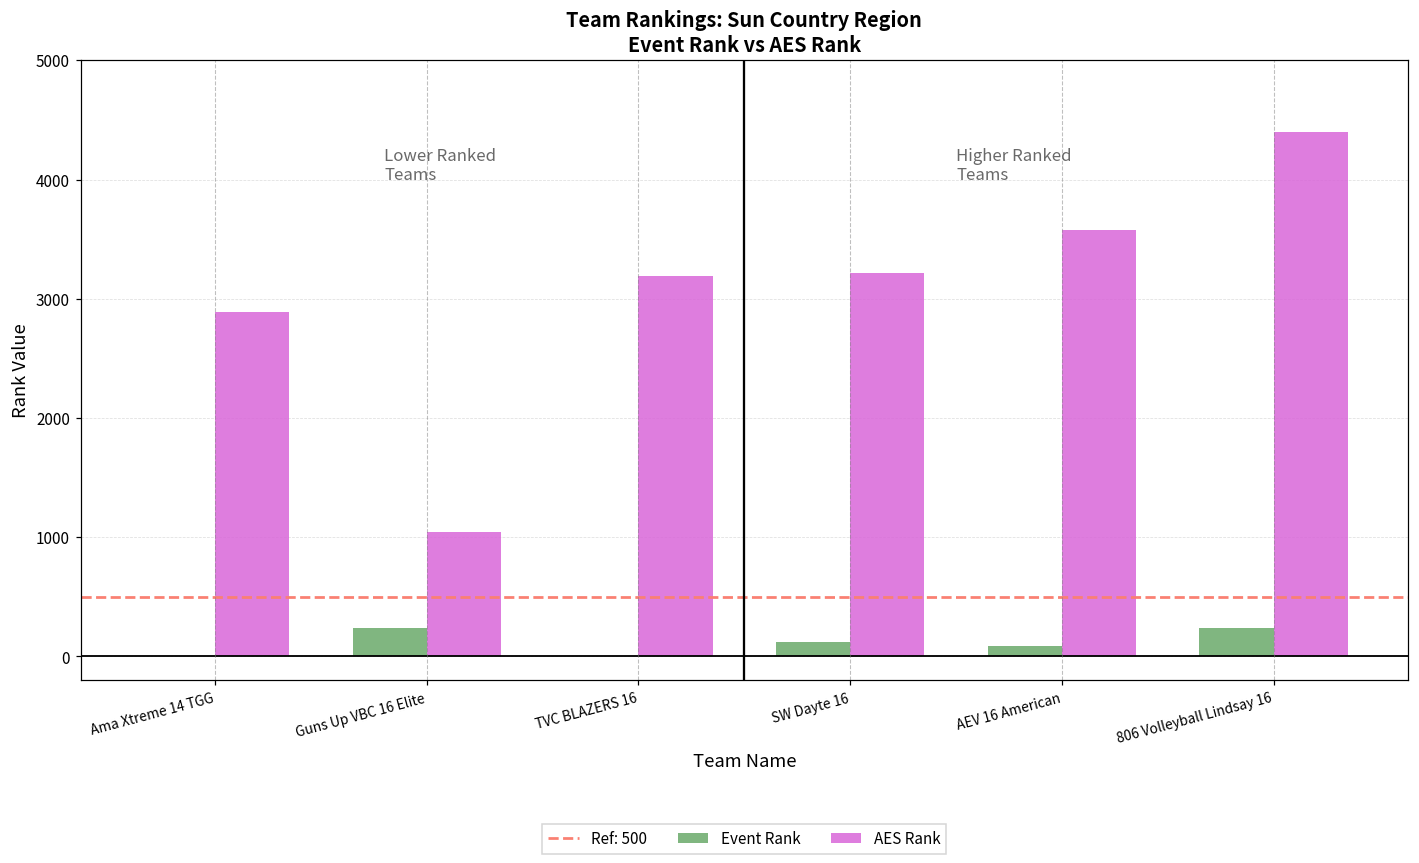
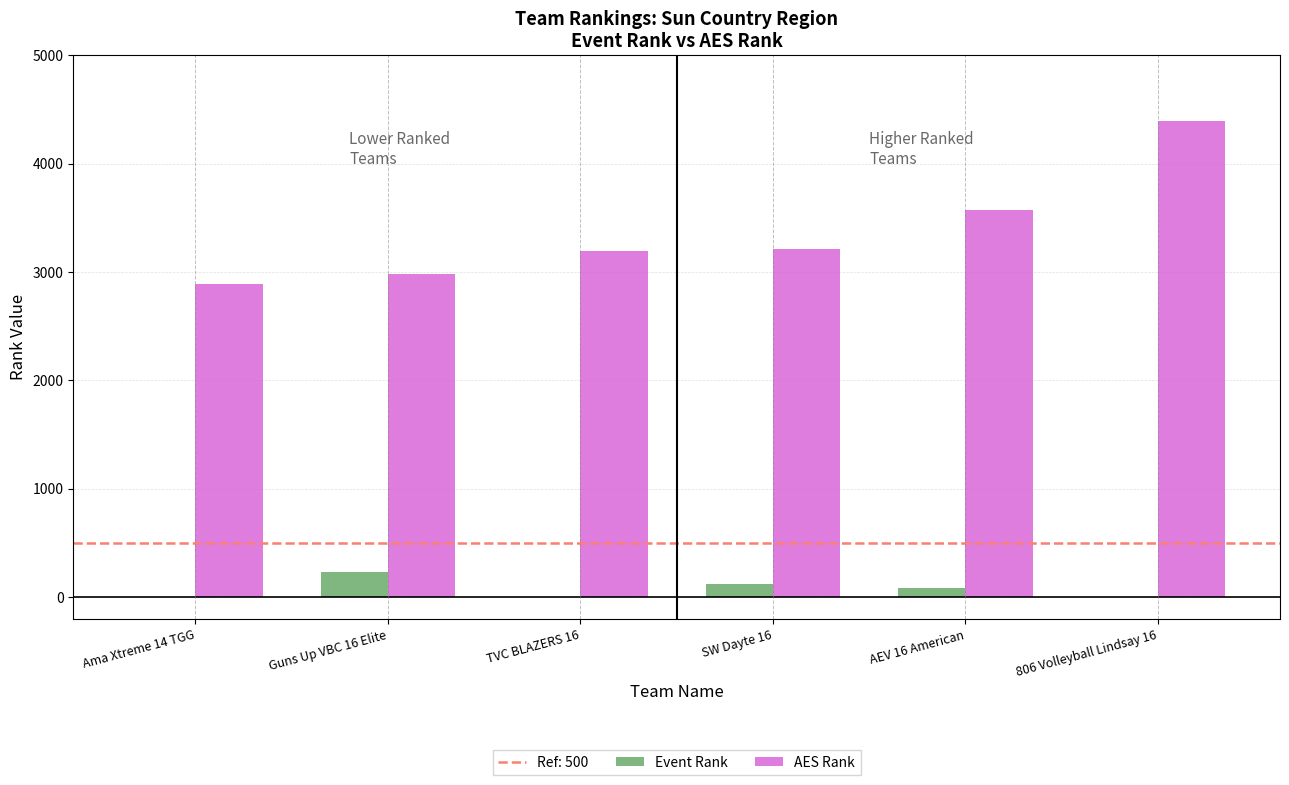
AES Rank, Guns Up VBC 16 Elite: 1040 -> 2980
Event Rank, 806 Volleyball Lindsay 16: 240 -> 10
